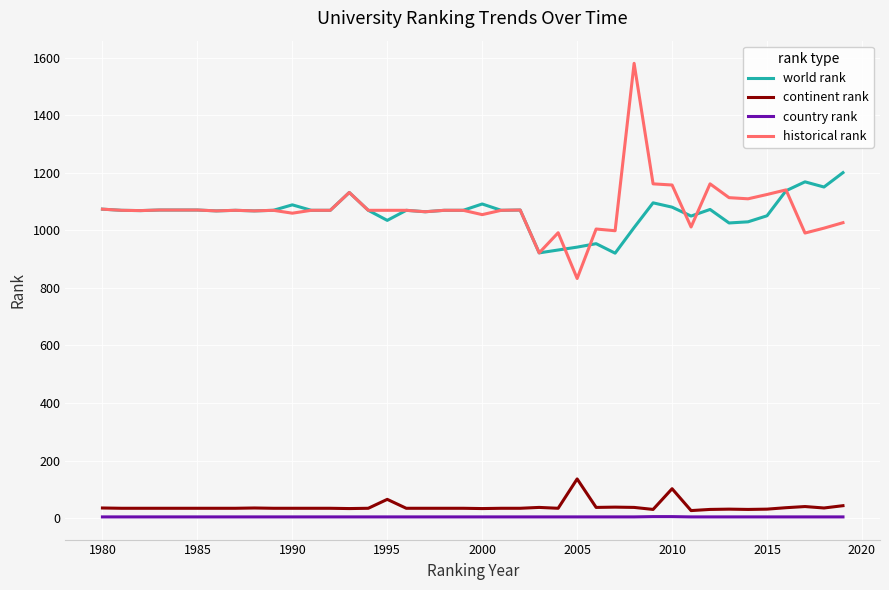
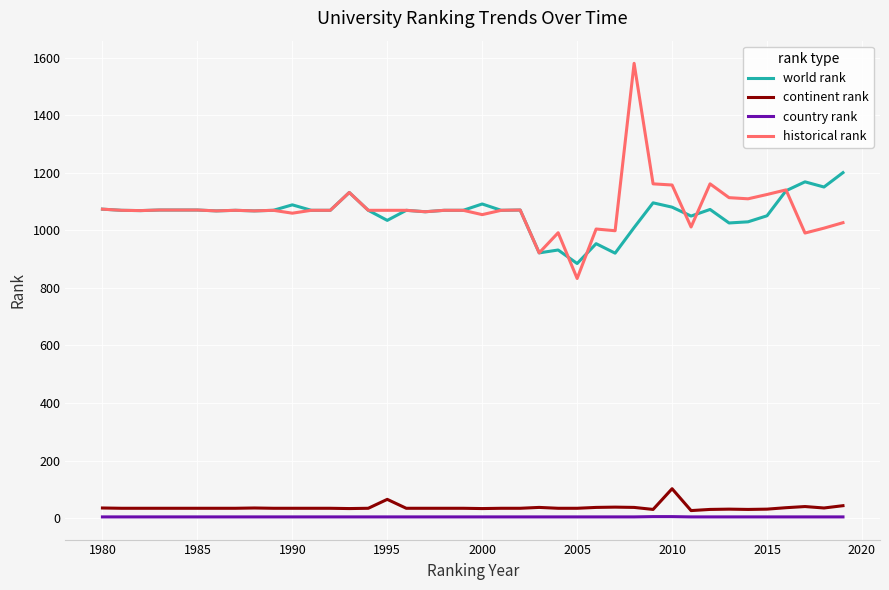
world rank, 2005: 940 -> 890
continent rank, 2005: 140 -> 30
